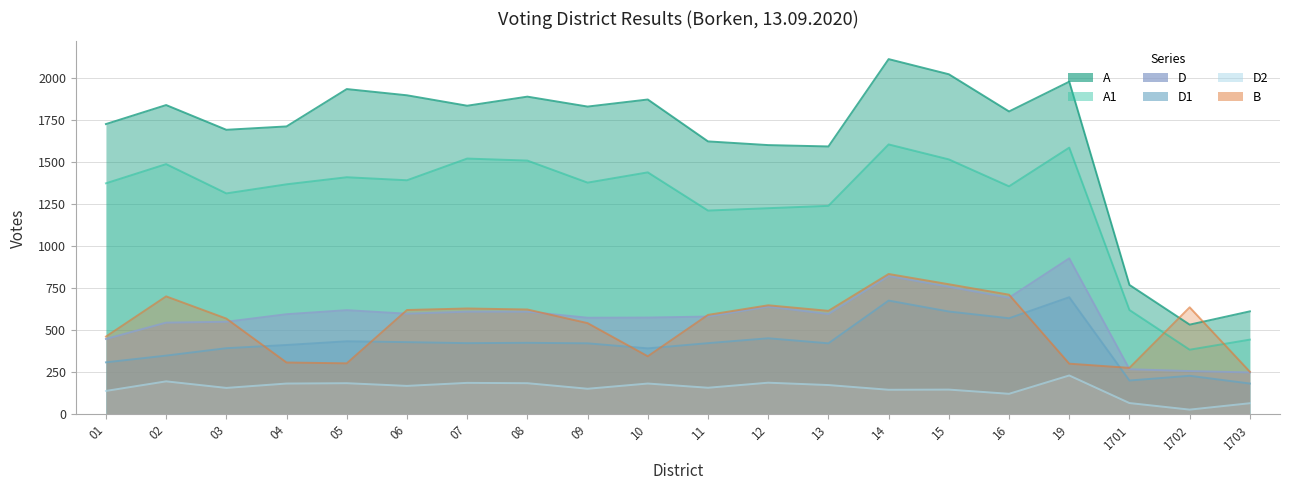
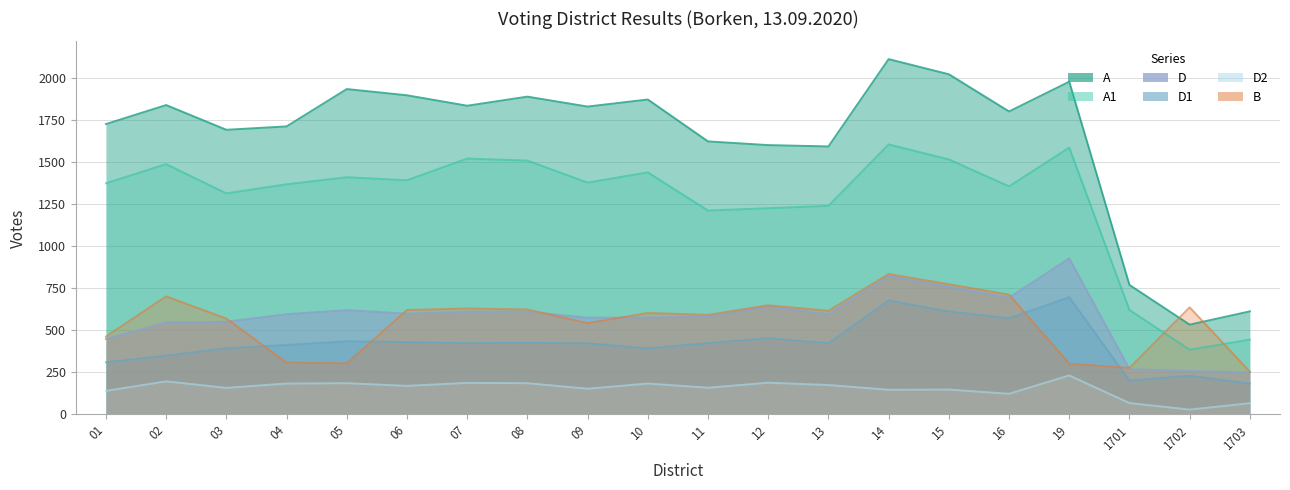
B, 10: 350 -> 600
